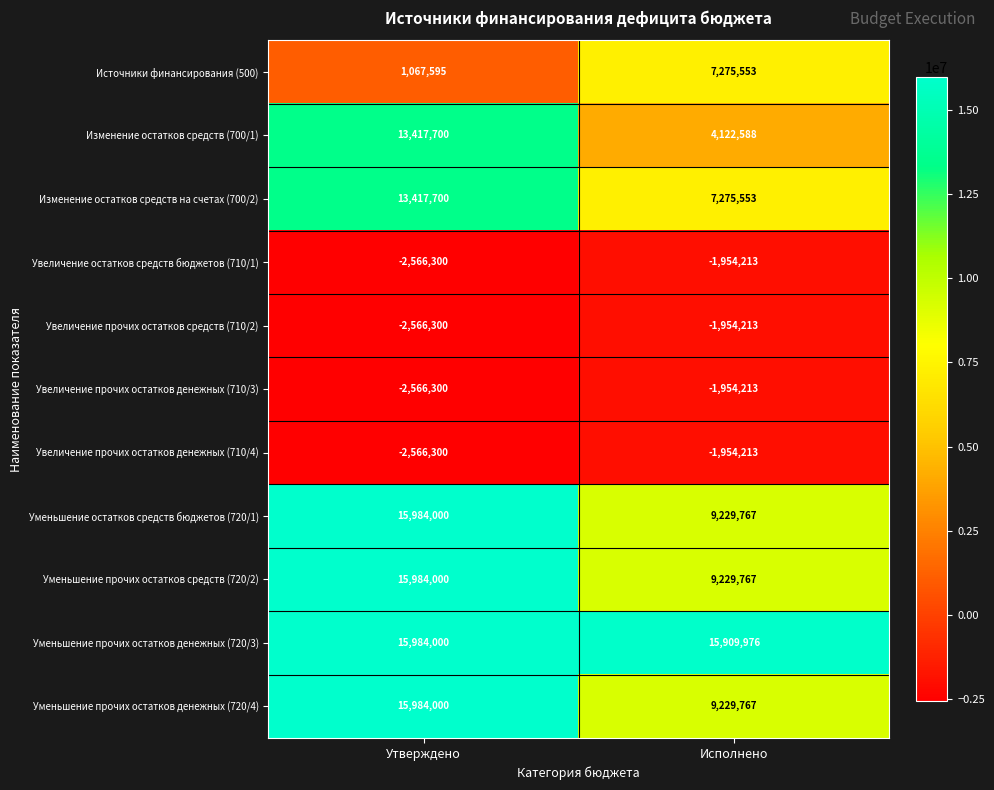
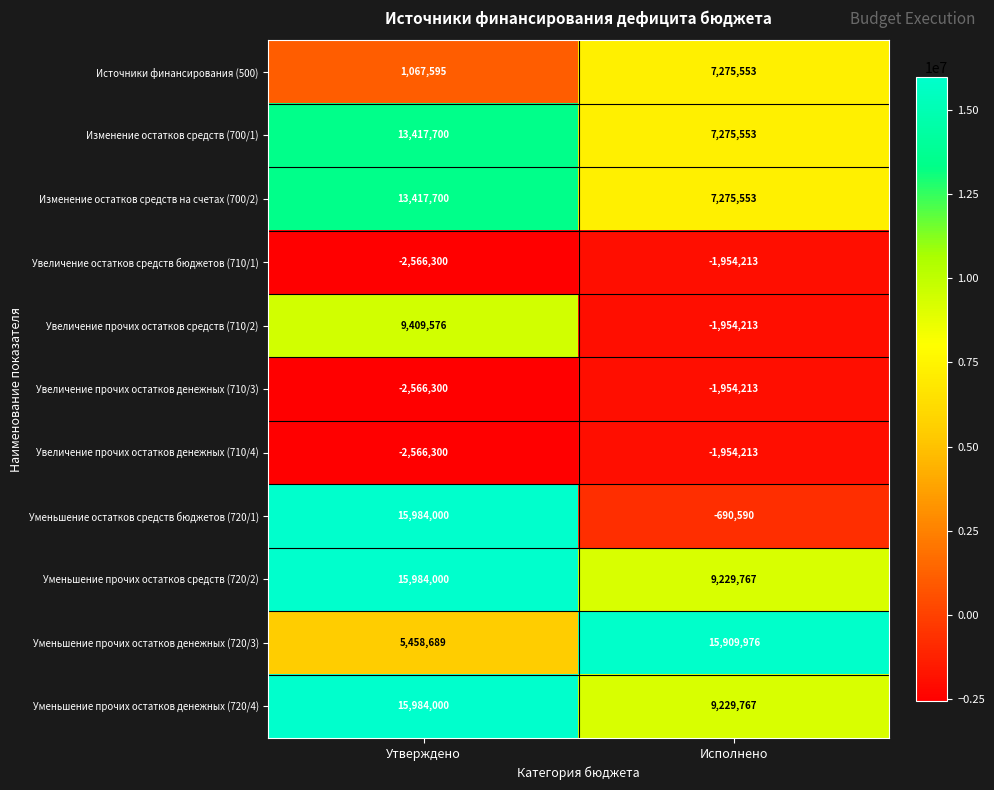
Изменение остатков средств (700/1), Исполнено: 4,122,588 -> 7,275,553
Увеличение прочих остатков средств (710/2), Утверждено: -2,566,300 -> 9,409,576
Уменьшение остатков средств бюджетов (720/1), Исполнено: 9,229,767 -> -690,590
Уменьшение прочих остатков денежных (720/3), Утверждено: 15,984,000 -> 5,458,689
